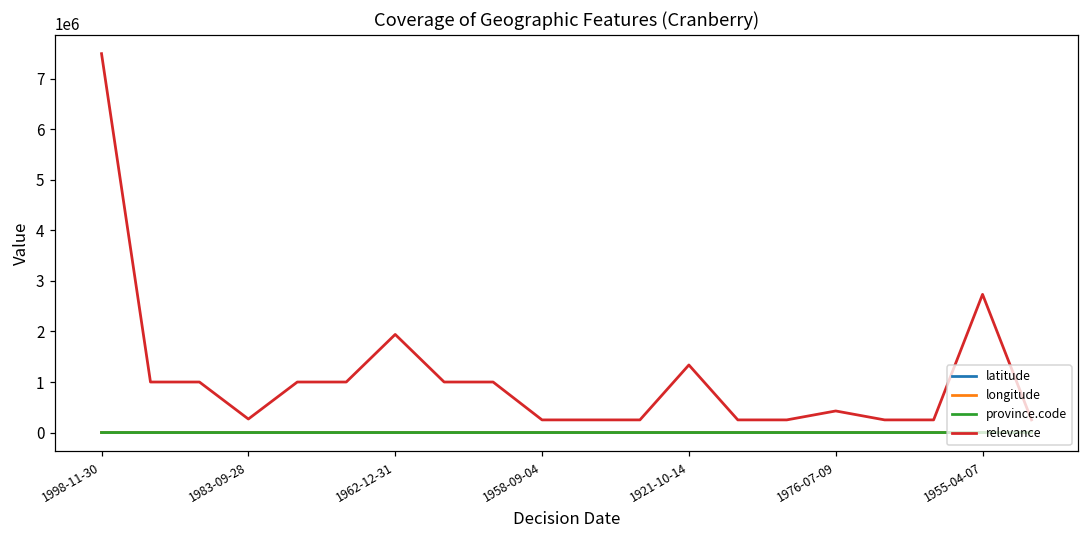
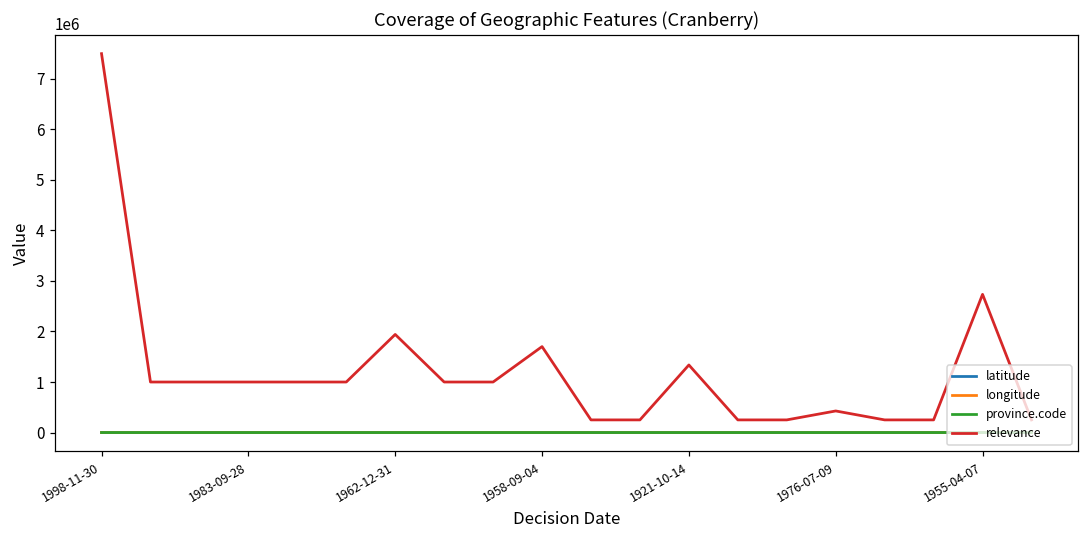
relevance, 1983-09-28: 300000 -> 1000000
relevance, 1958-09-04: 300000 -> 1700000
